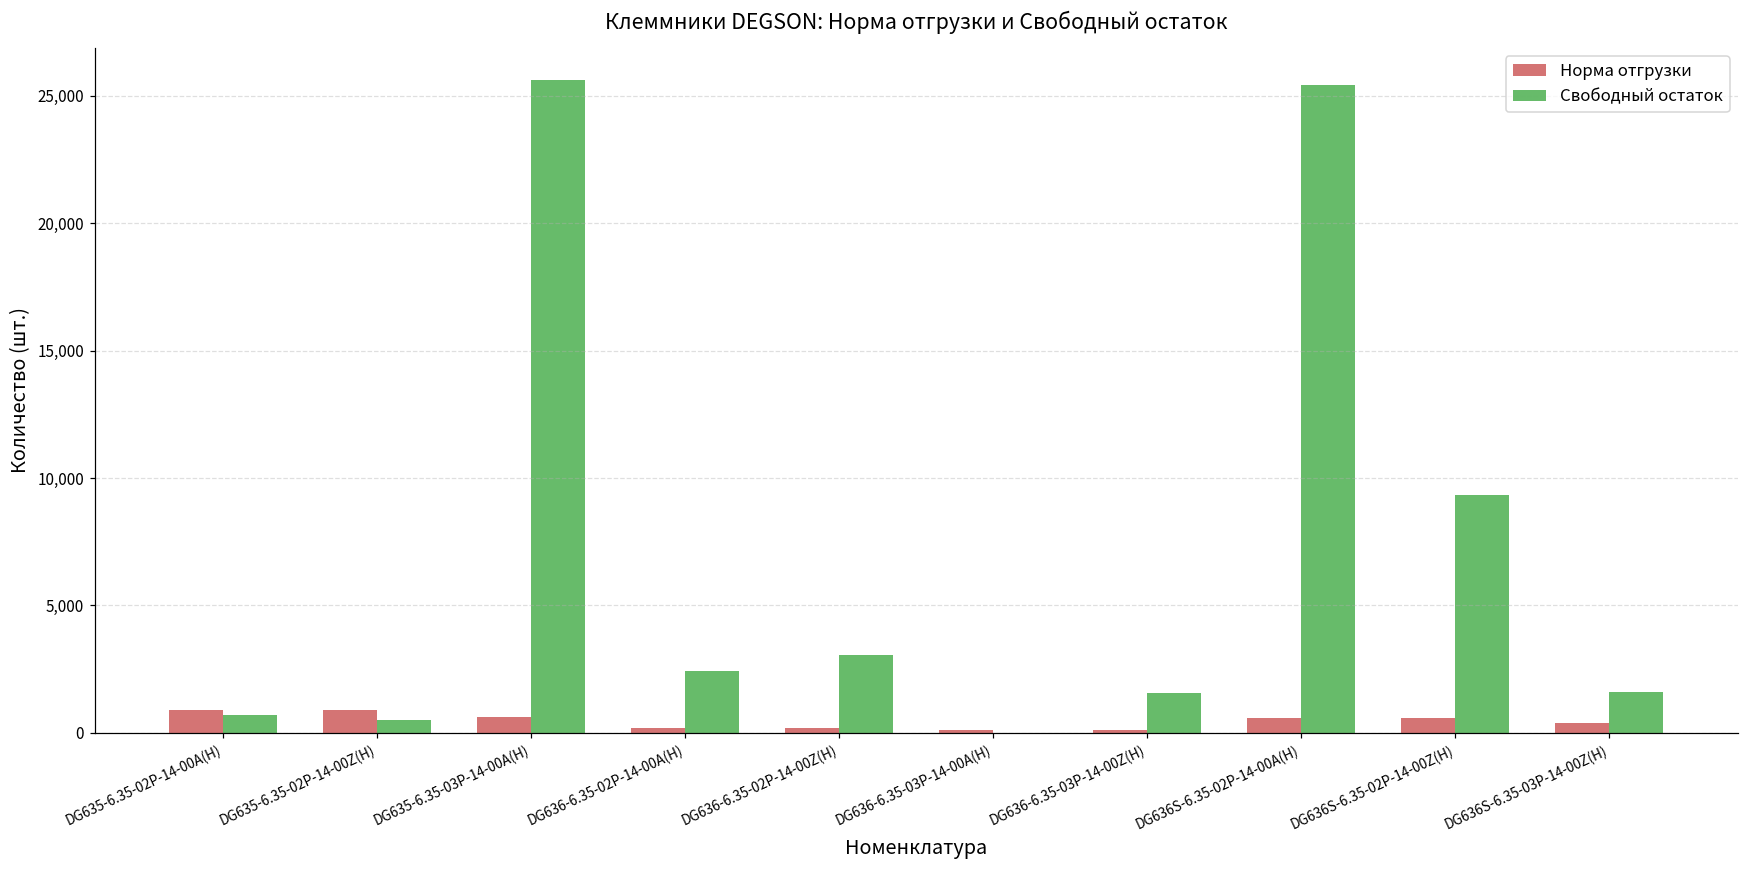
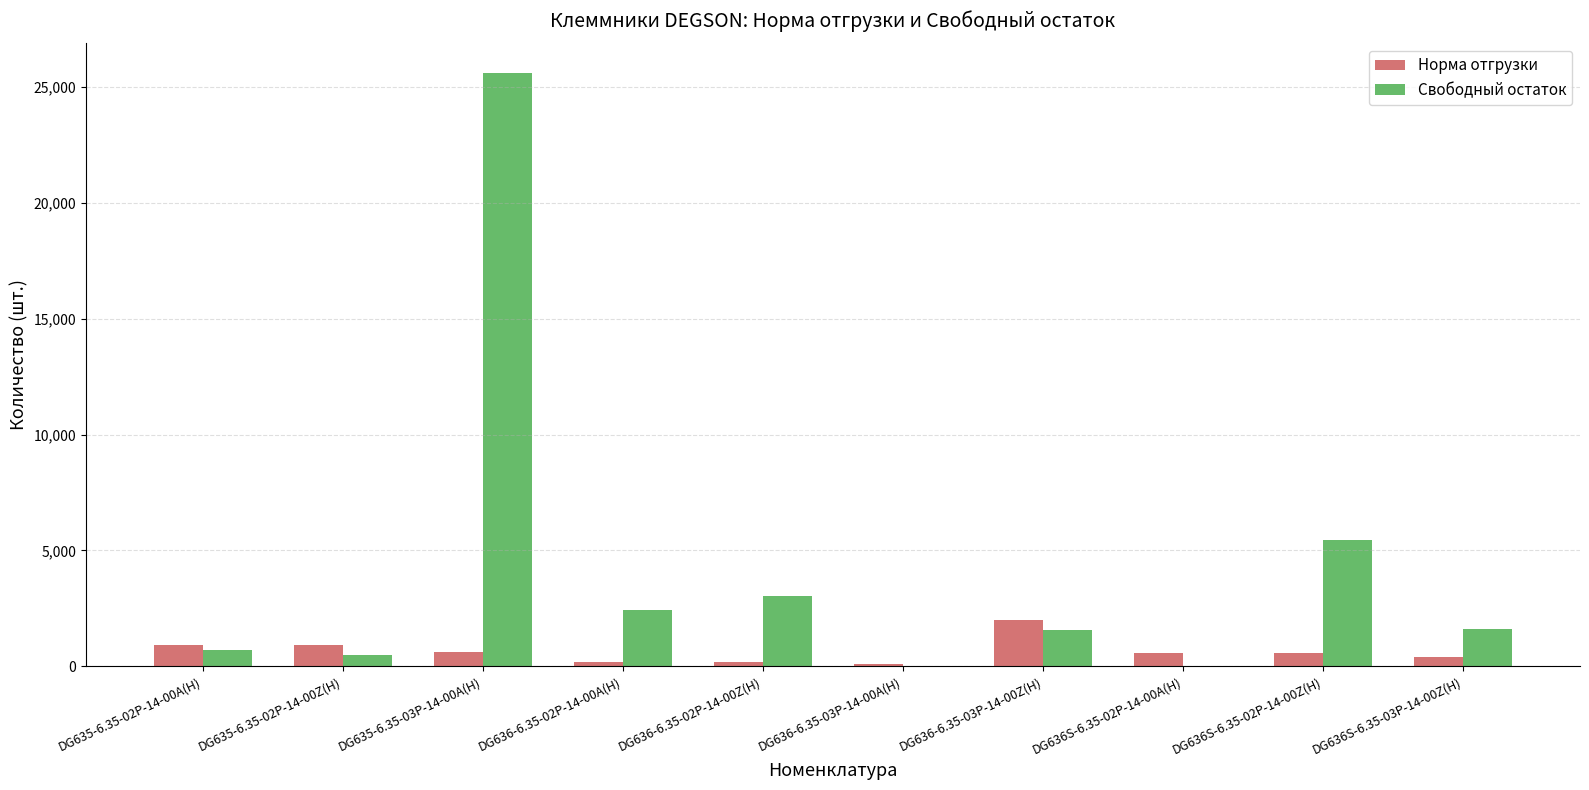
Норма отгрузки, DG636-6.35-03P-14-00Z(H): 100 -> 2,000
Свободный остаток, DG636S-6.35-02P-14-00A(H): 25,400 -> 0
Свободный остаток, DG636S-6.35-02P-14-00Z(H): 9,300 -> 5,500
